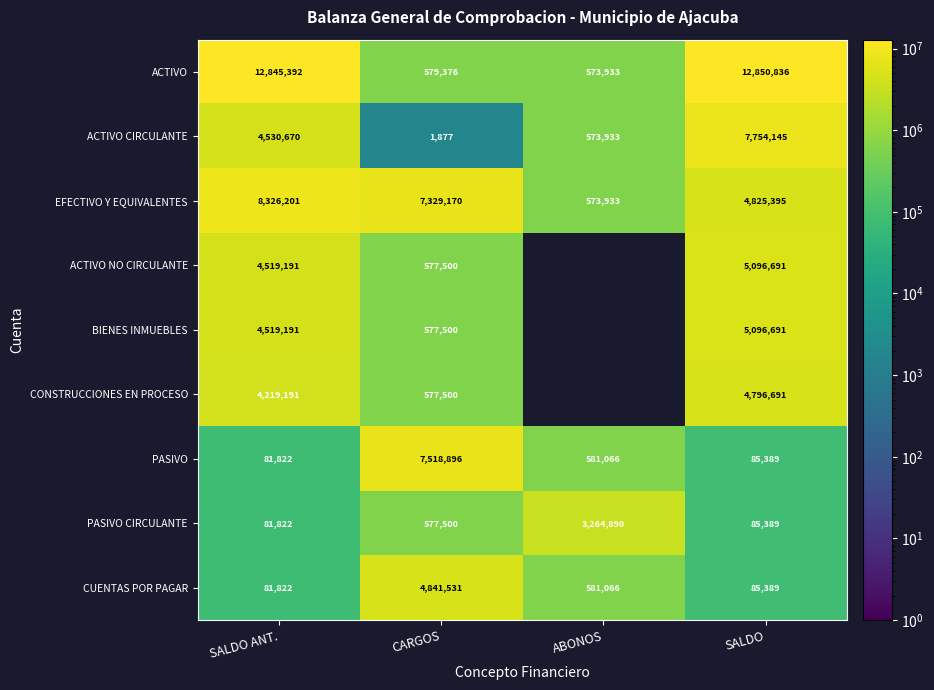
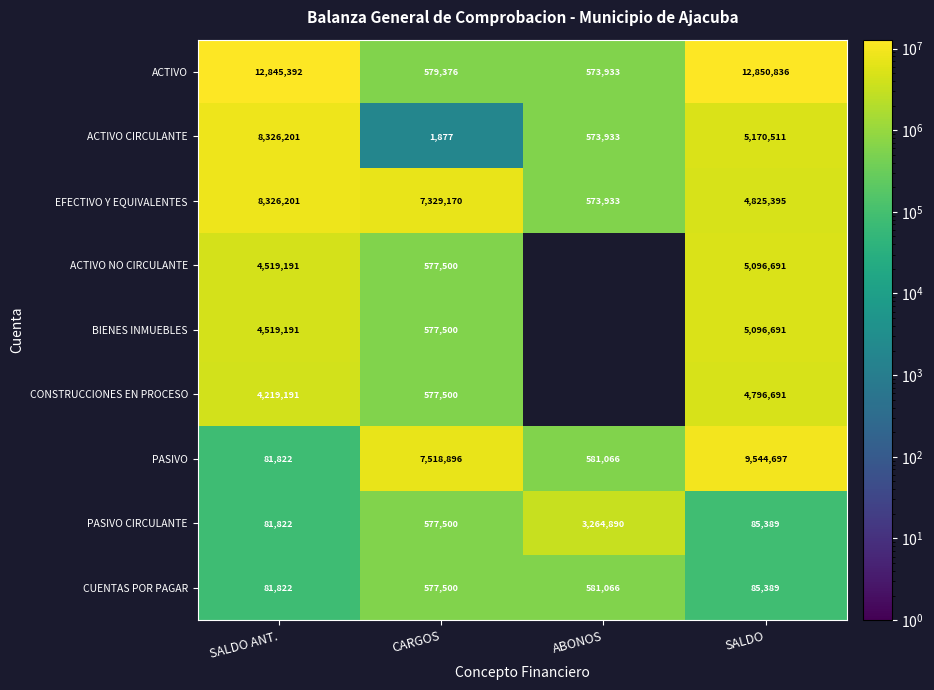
ACTIVO CIRCULANTE, SALDO ANT.: 4,530,670 -> 8,326,201
ACTIVO CIRCULANTE, SALDO: 7,754,145 -> 5,170,511
PASIVO, SALDO: 85,389 -> 9,544,697
CUENTAS POR PAGAR, CARGOS: 4,841,531 -> 577,500
